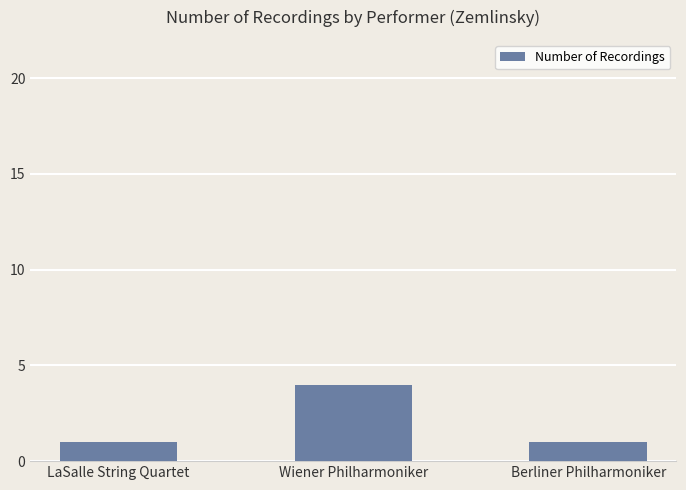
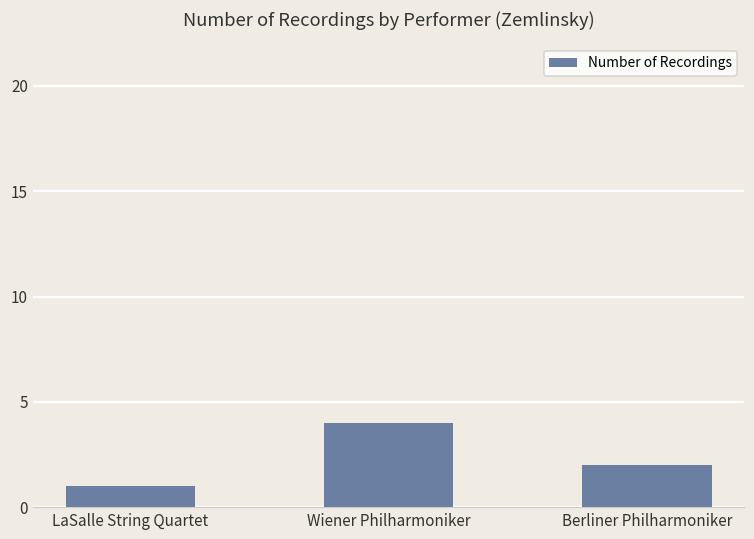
Berliner Philharmoniker: 1 -> 2
